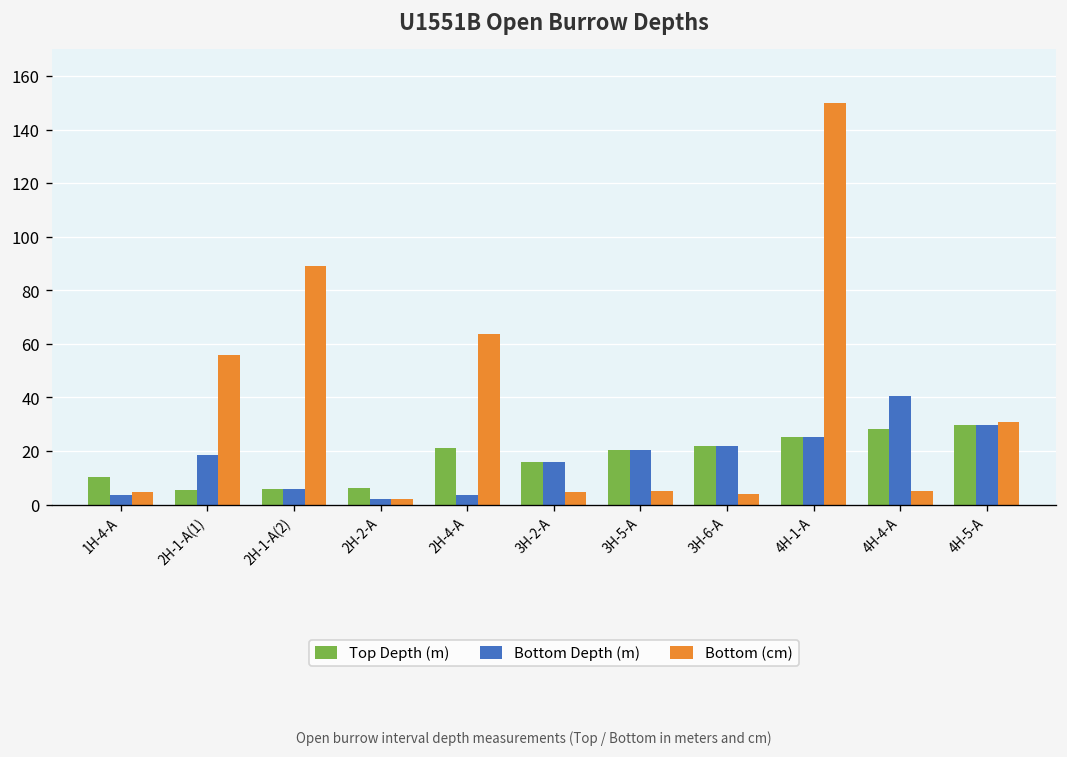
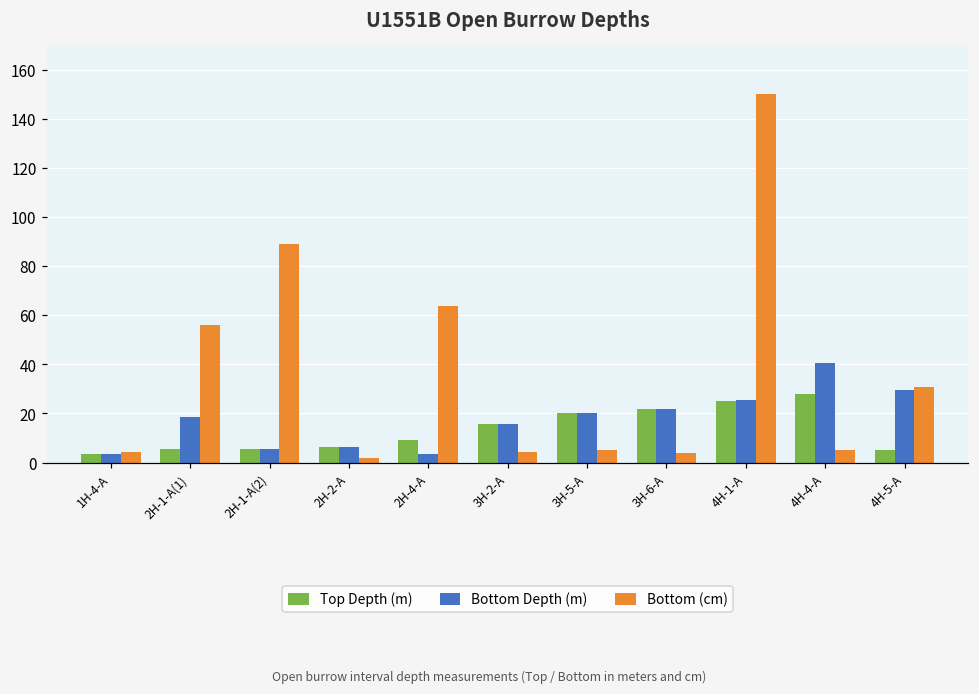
Top Depth (m), 1H-4-A: 10 -> 3
Bottom Depth (m), 2H-2-A: 2 -> 6
Top Depth (m), 2H-4-A: 21 -> 9
Top Depth (m), 4H-5-A: 30 -> 5
